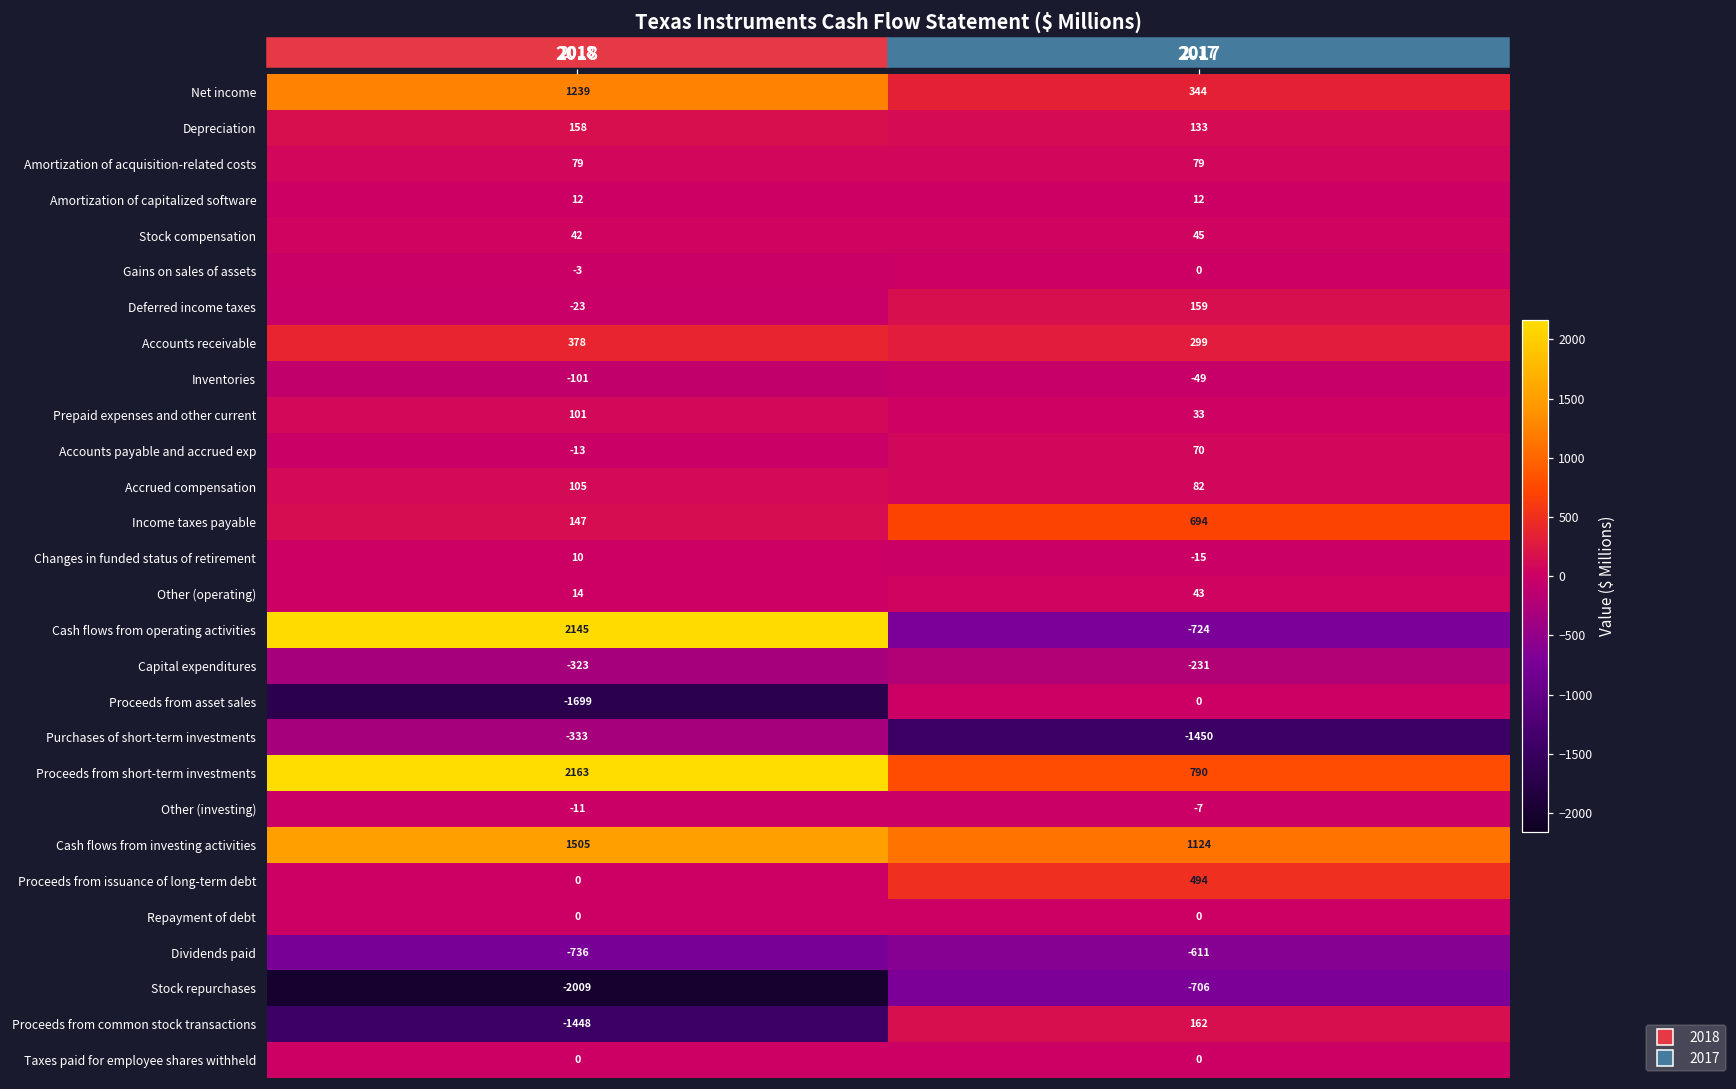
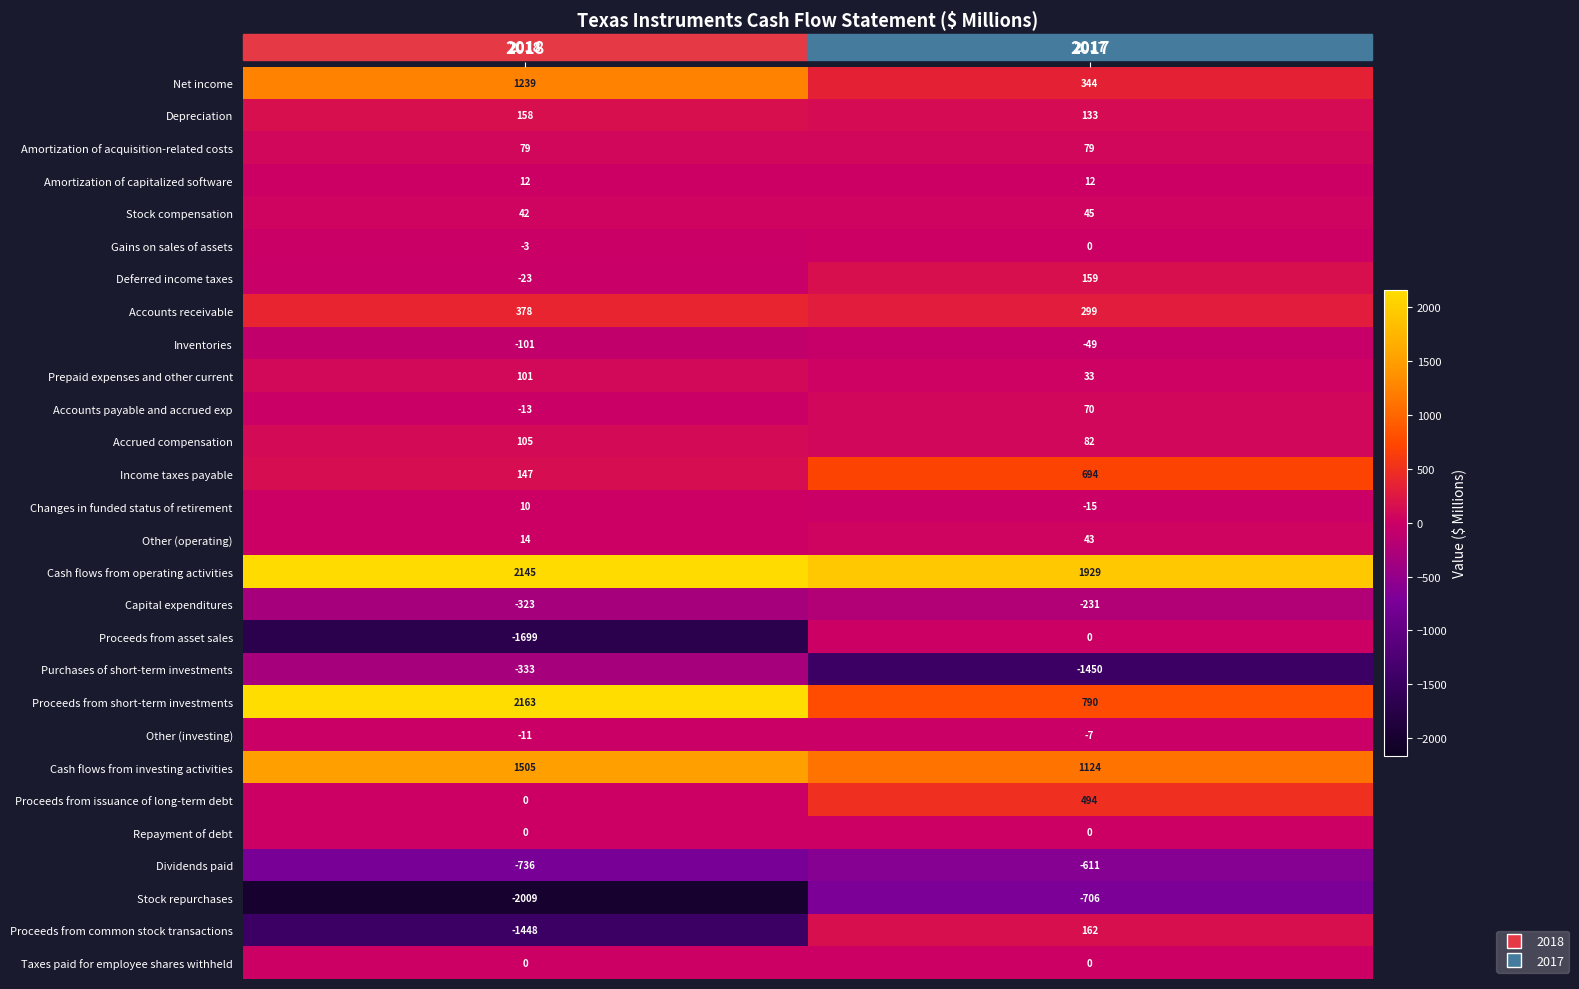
Cash flows from operating activities, 2017: -724 -> 1929
